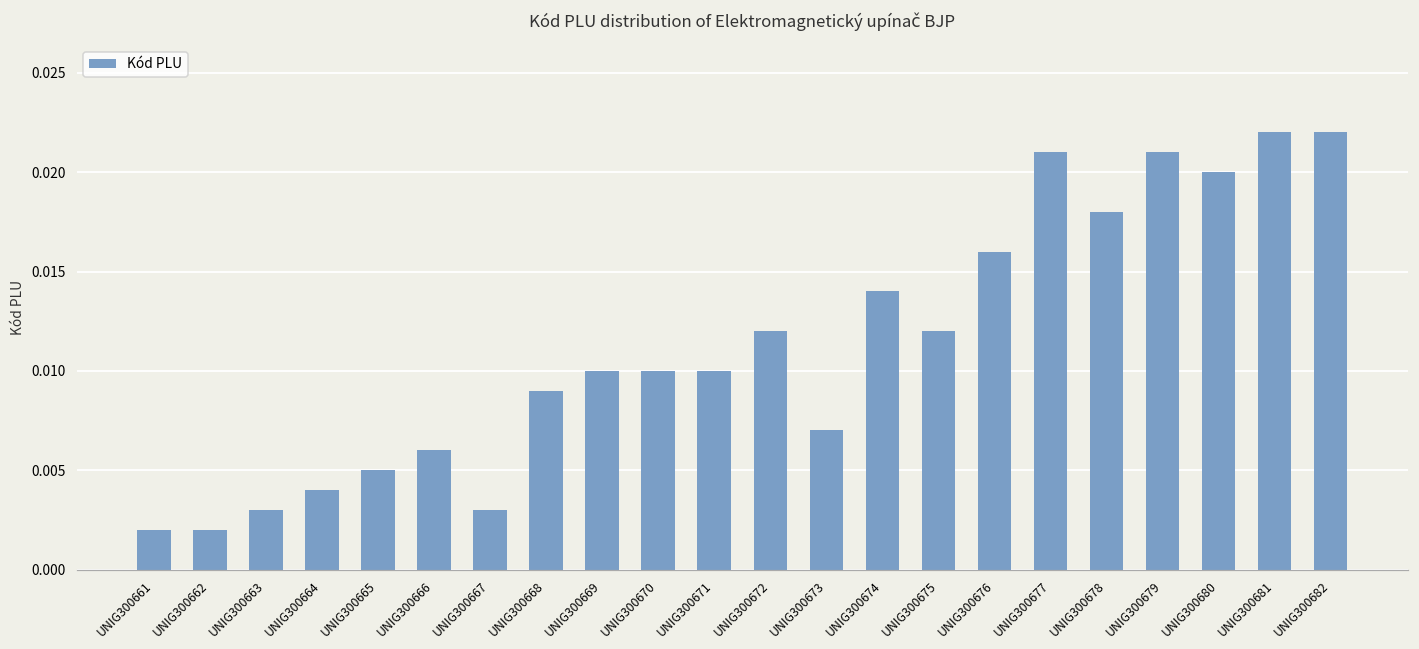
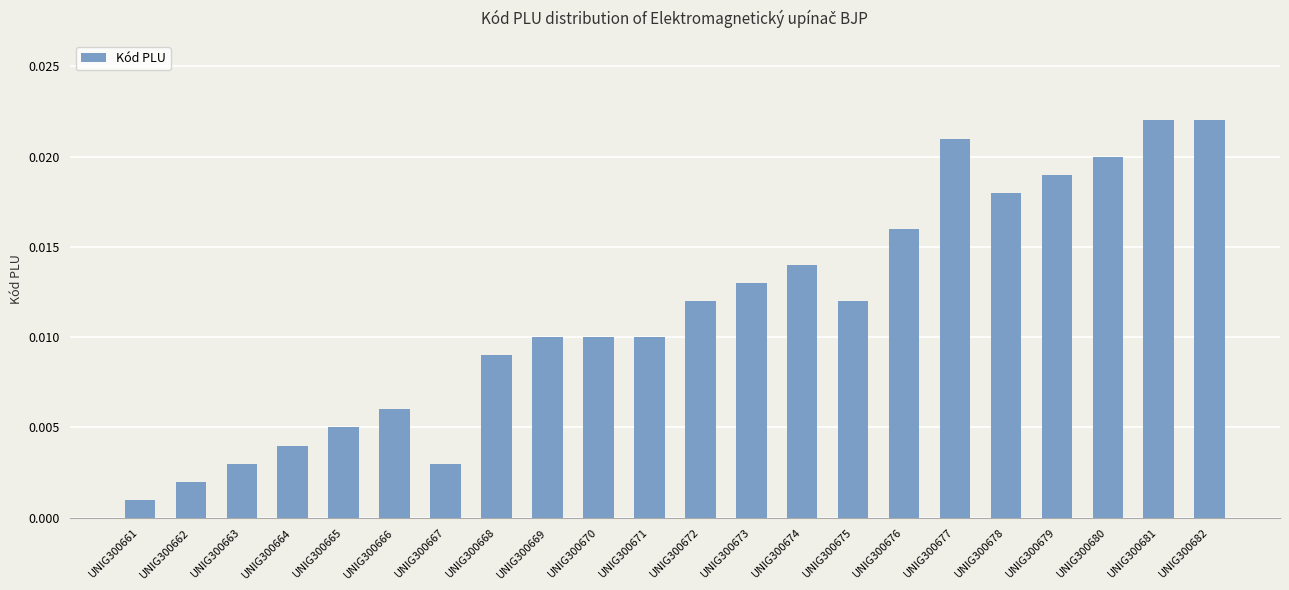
UNIG300661: 0.002 -> 0.001
UNIG300673: 0.007 -> 0.013
UNIG300679: 0.021 -> 0.019
